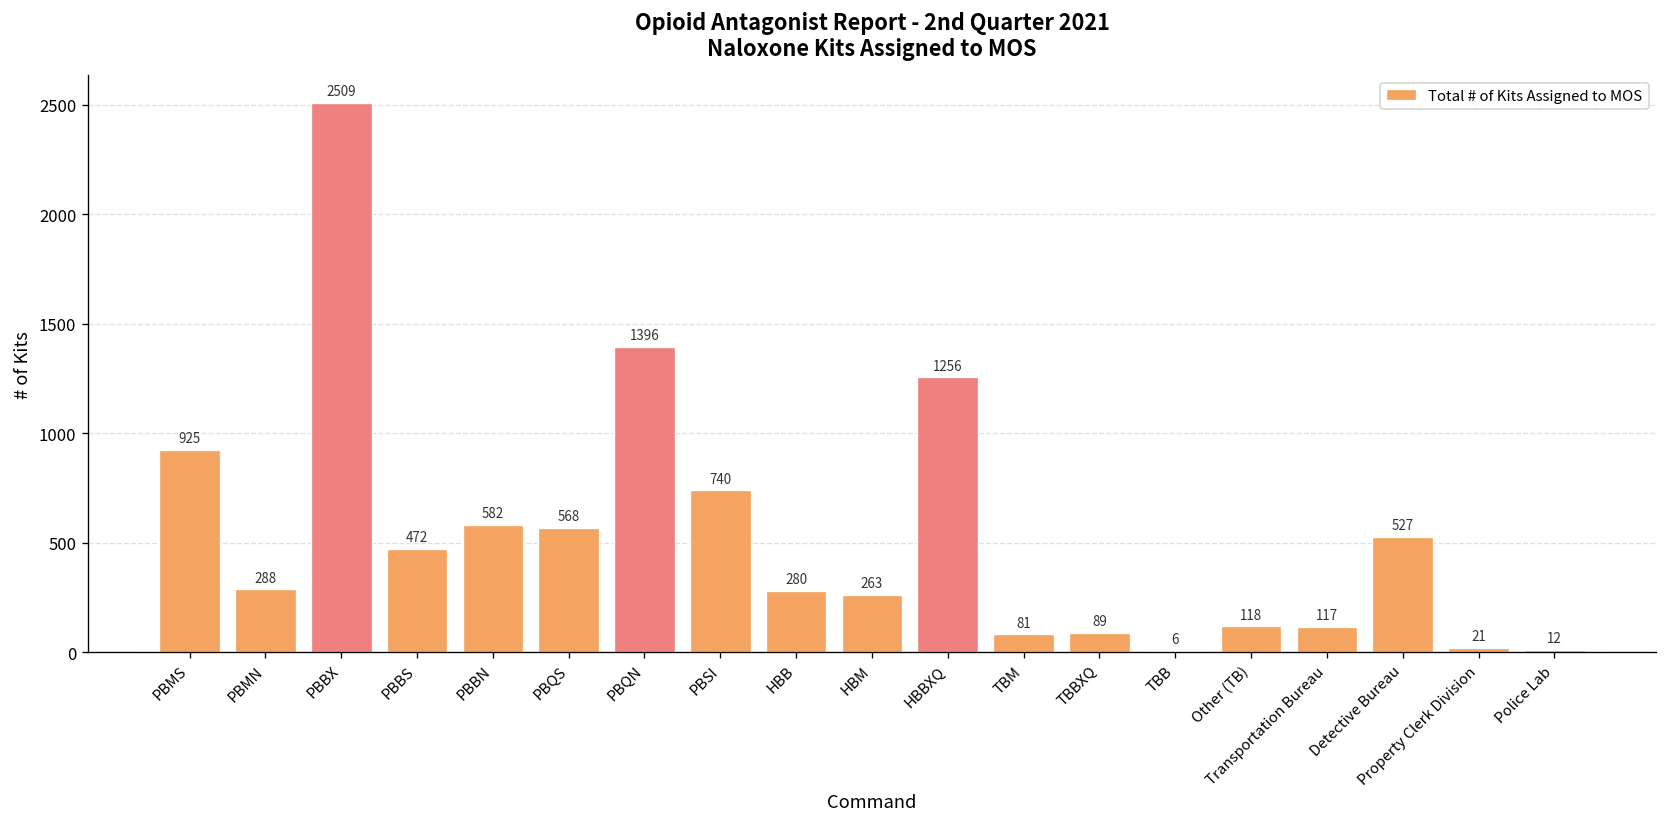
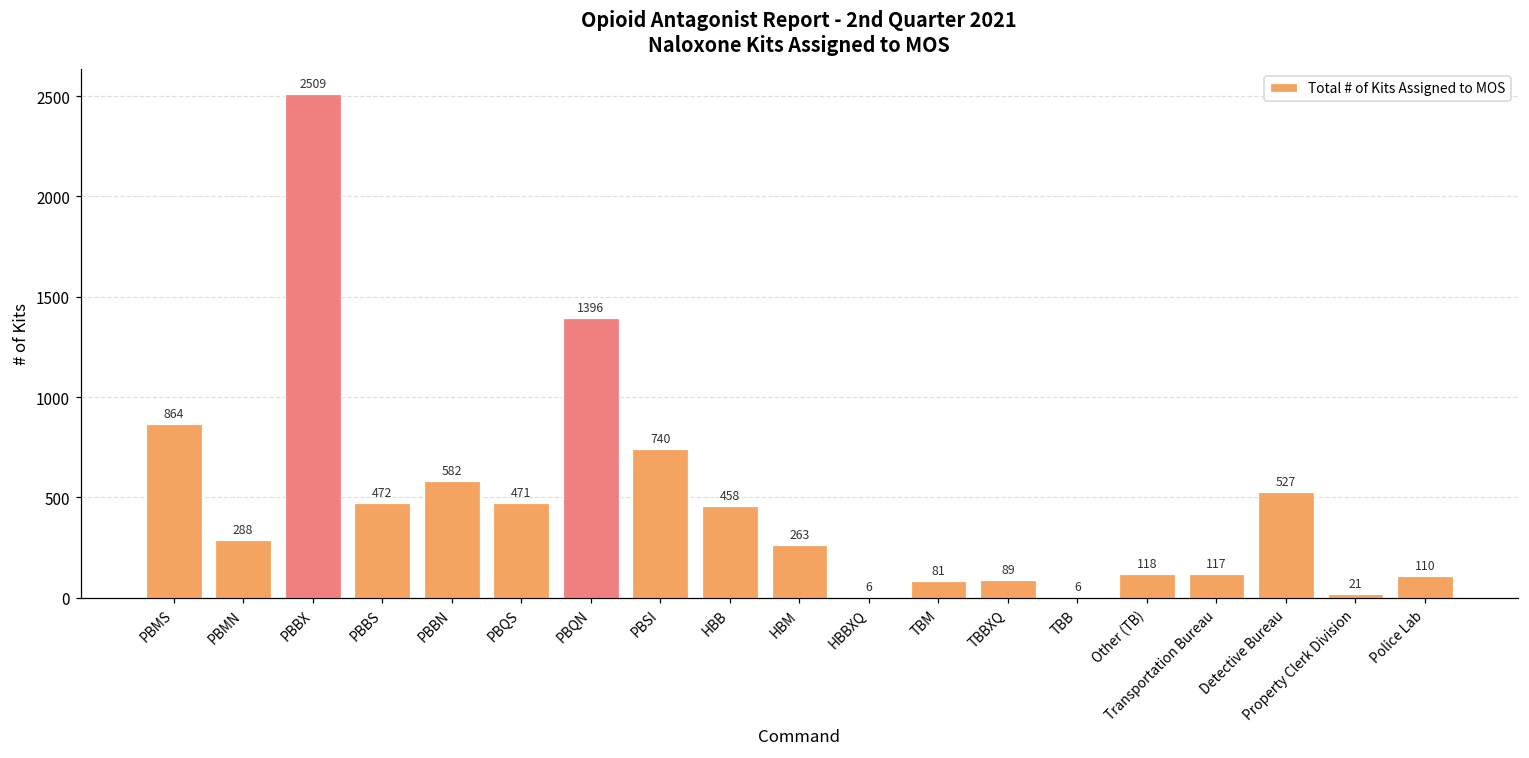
PBMS: 925 -> 864
PBQS: 568 -> 471
HBB: 280 -> 458
HBBXQ: 1256 -> 6
Police Lab: 12 -> 110
